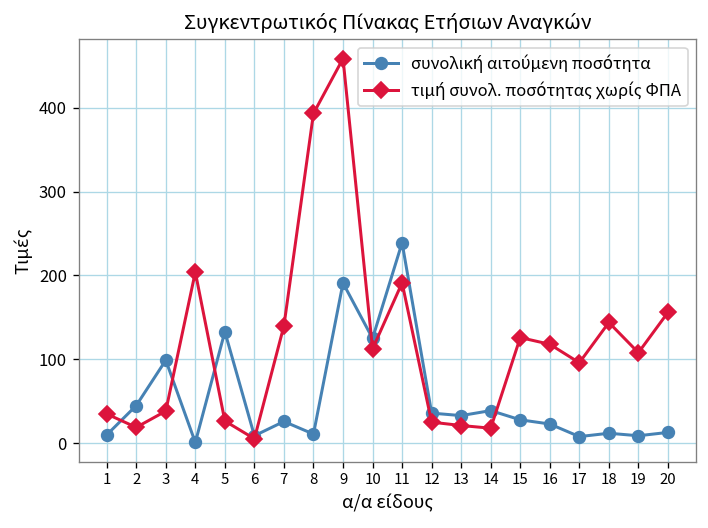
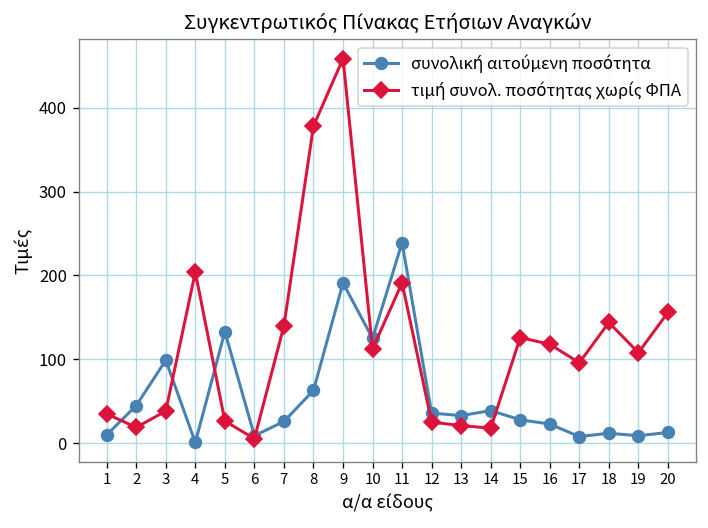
συνολική αιτούμενη ποσότητα, 8: 10 -> 60
τιμή συνολ. ποσότητας χωρίς ΦΠΑ, 8: 390 -> 380
